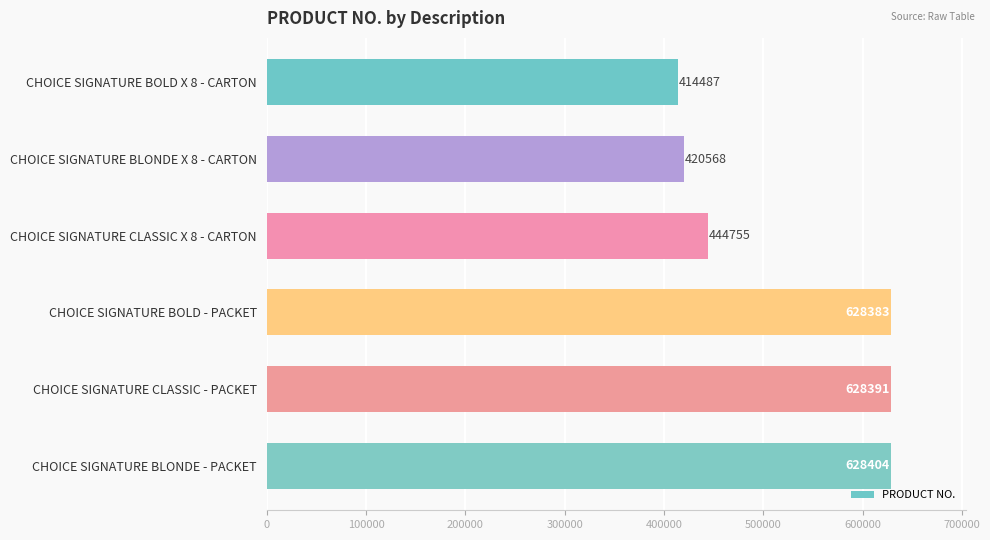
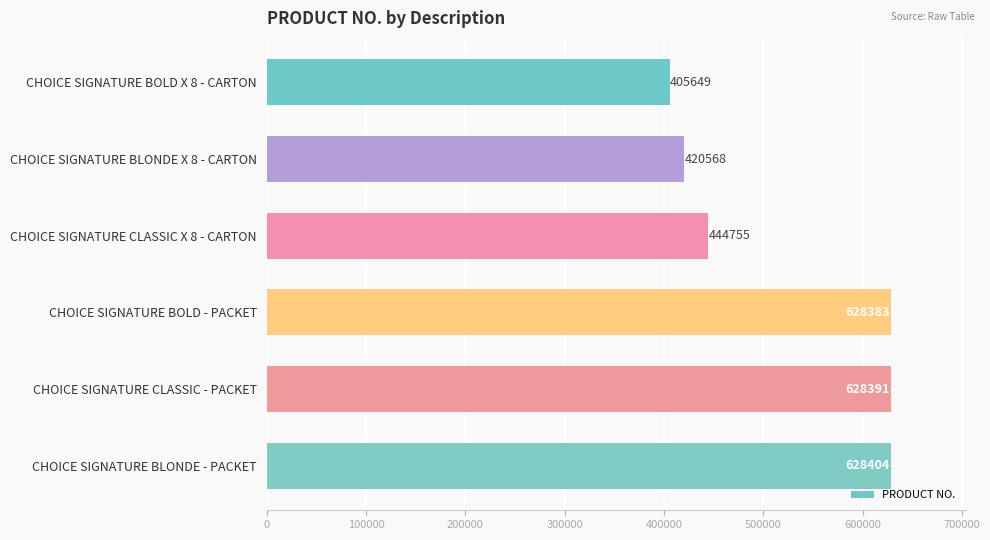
CHOICE SIGNATURE BOLD X 8 - CARTON: 414487 -> 405649
